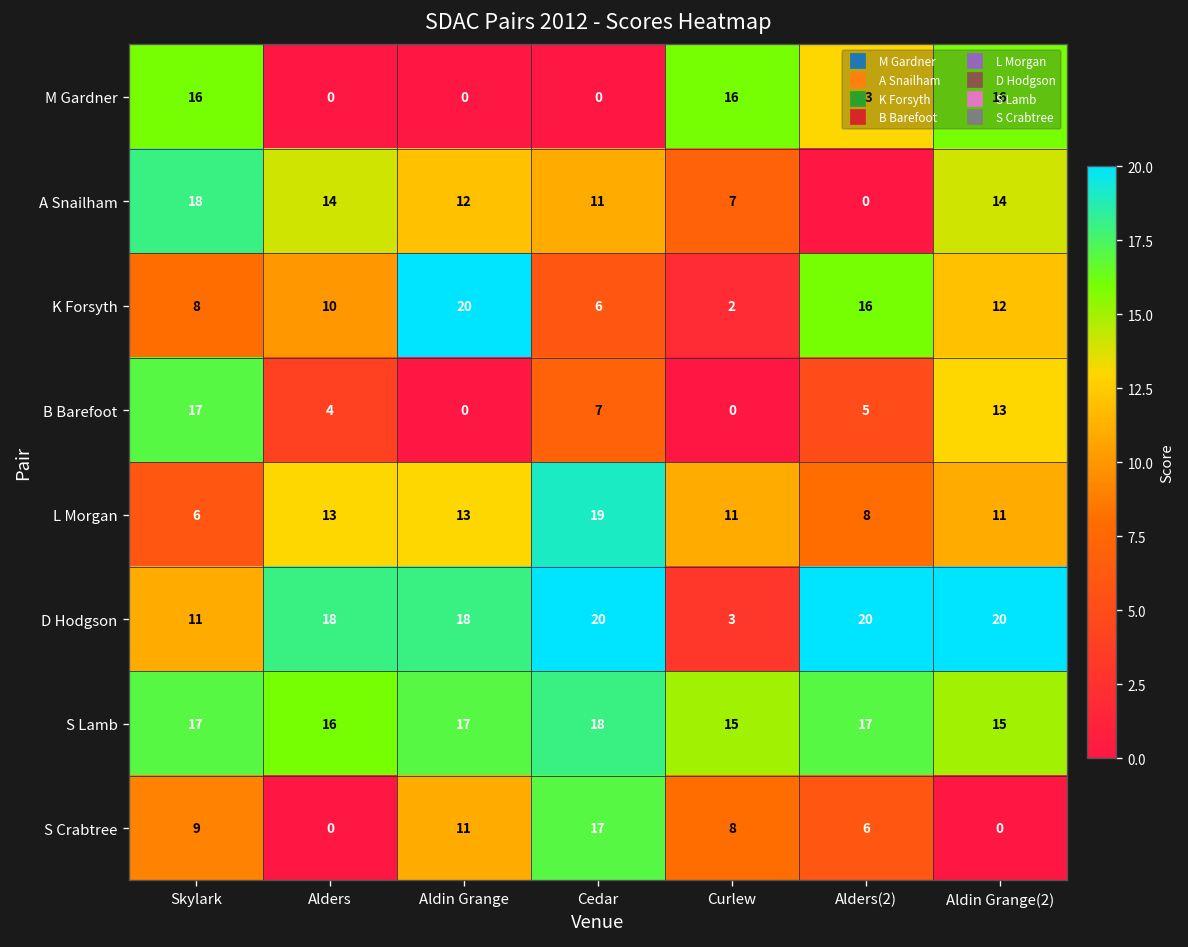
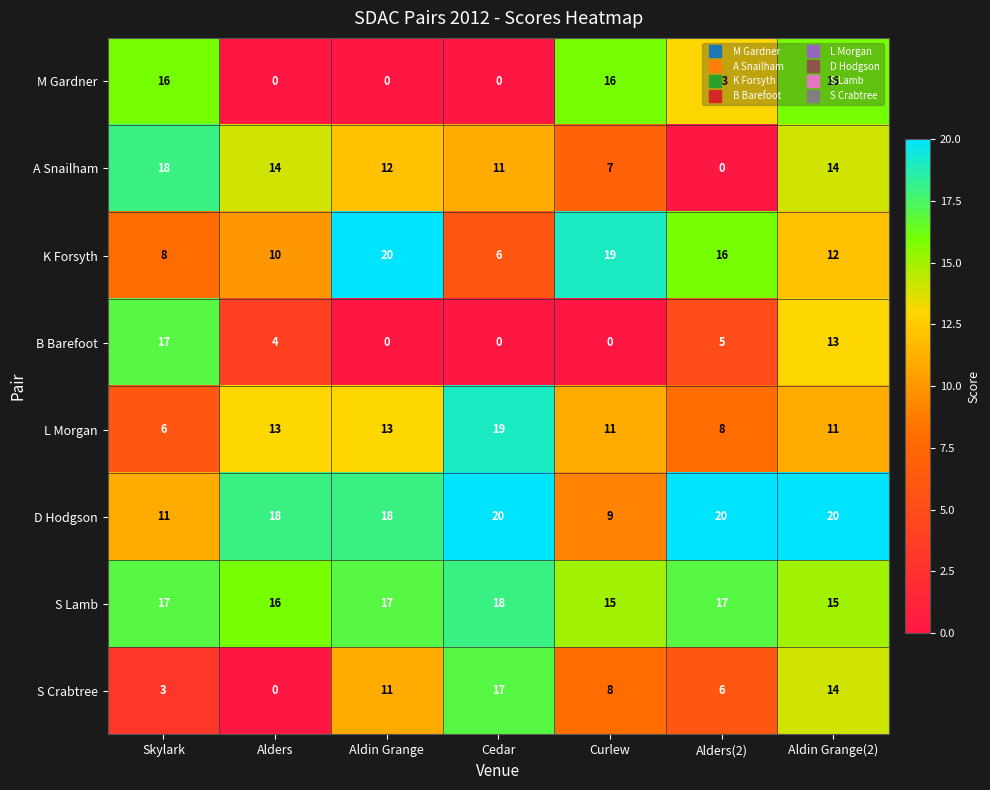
K Forsyth, Curlew: 2 -> 19
B Barefoot, Cedar: 7 -> 0
D Hodgson, Curlew: 3 -> 9
S Crabtree, Skylark: 9 -> 3
S Crabtree, Aldin Grange(2): 0 -> 14
